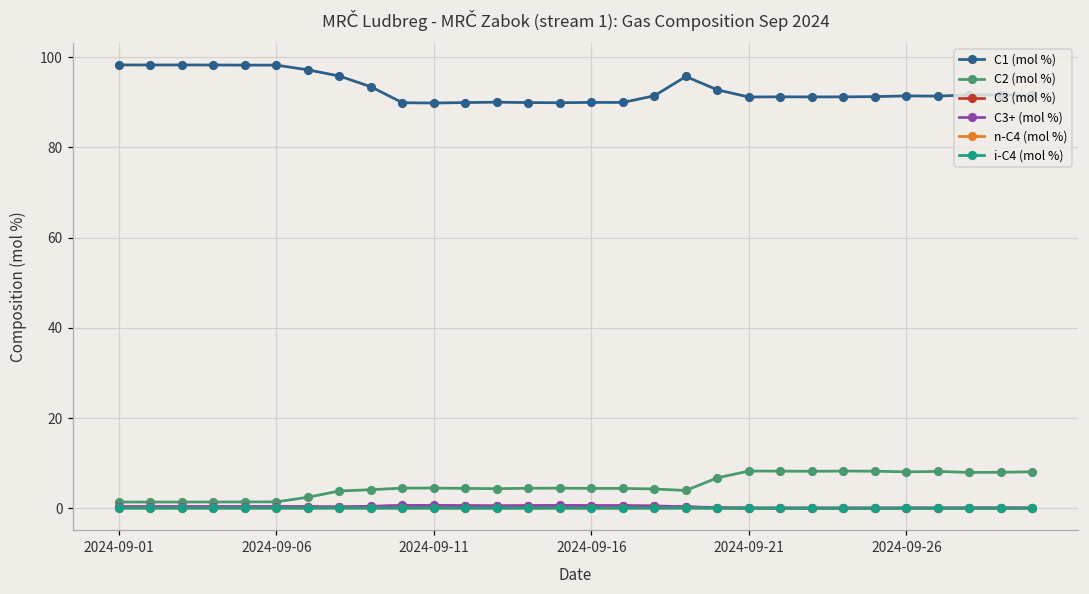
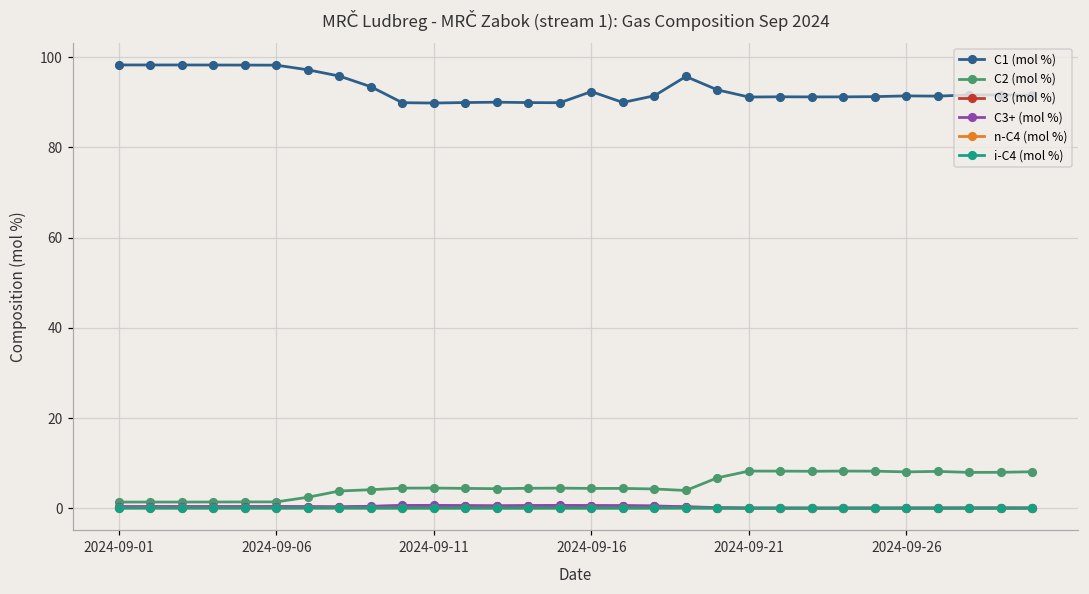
C1 (mol %), 2024-09-16: 90 -> 92
